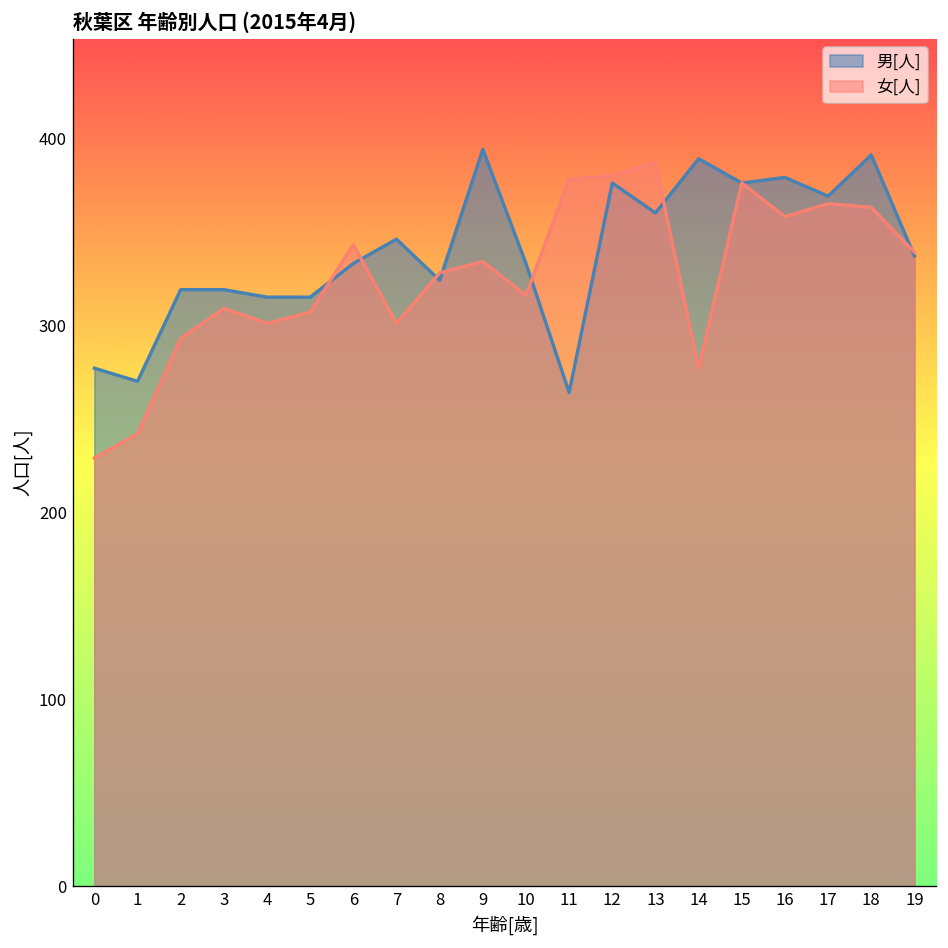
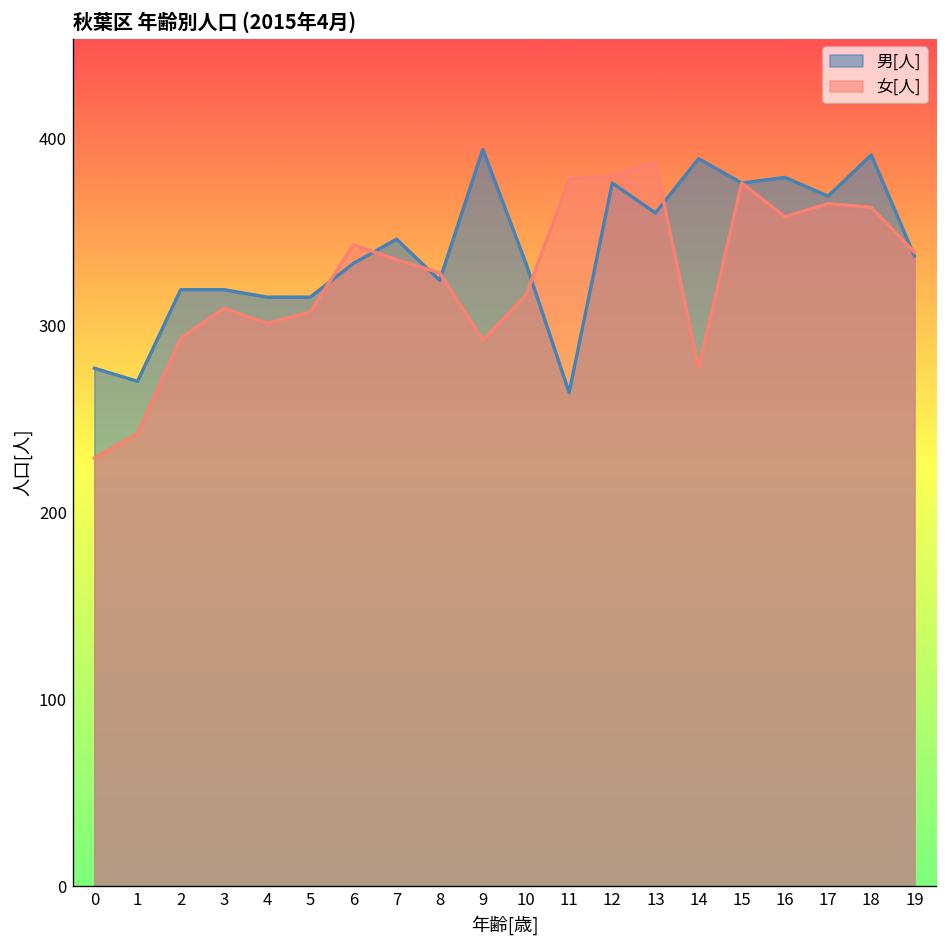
女[人], 7: 301 -> 335
女[人], 9: 334 -> 292
